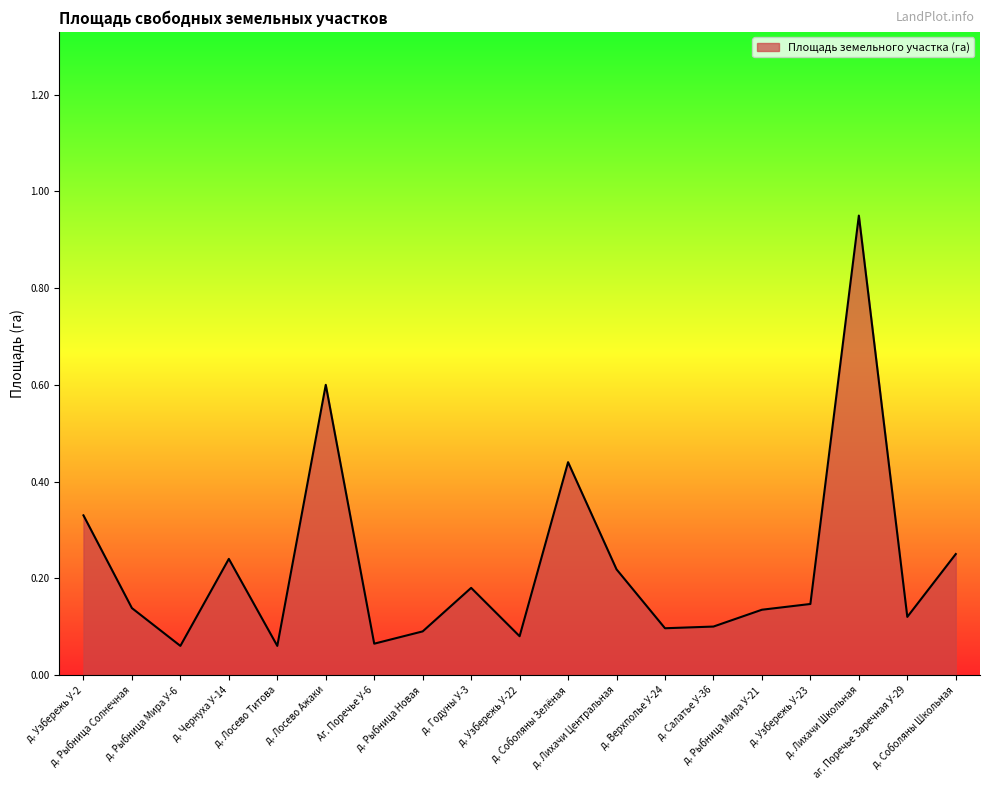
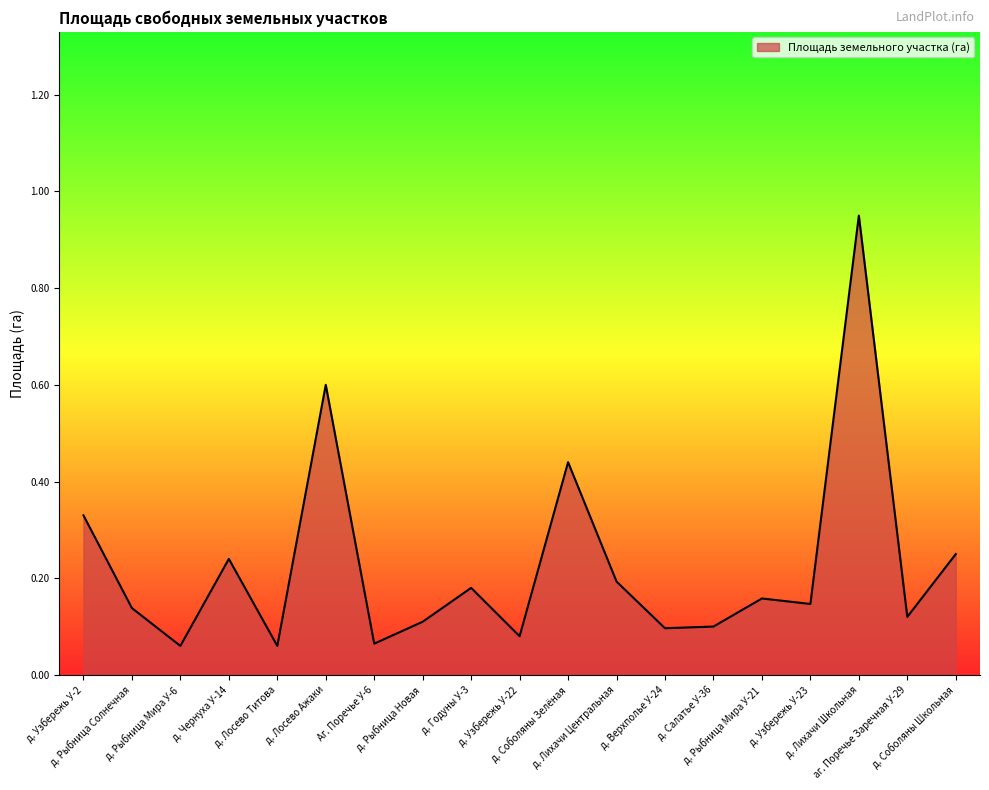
д. Рыбница Новая: 0.09 -> 0.11
д. Лихачи Центральная: 0.22 -> 0.19
д. Рыбница Мира У-21: 0.13 -> 0.16
